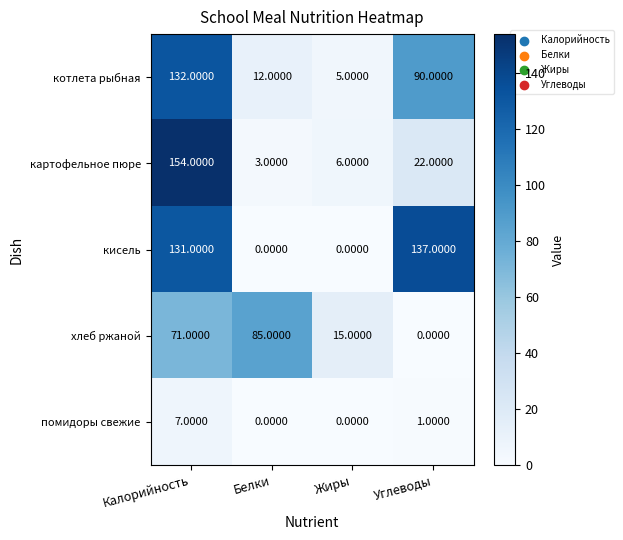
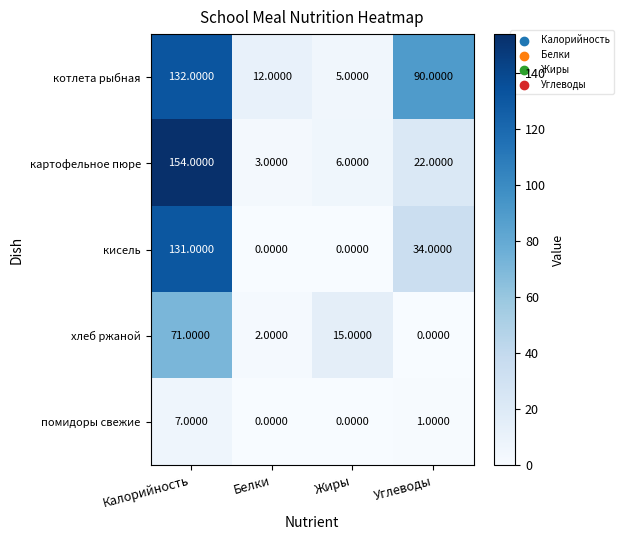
кисель, Углеводы: 137.0000 -> 34.0000
хлеб ржаной, Белки: 85.0000 -> 2.0000
